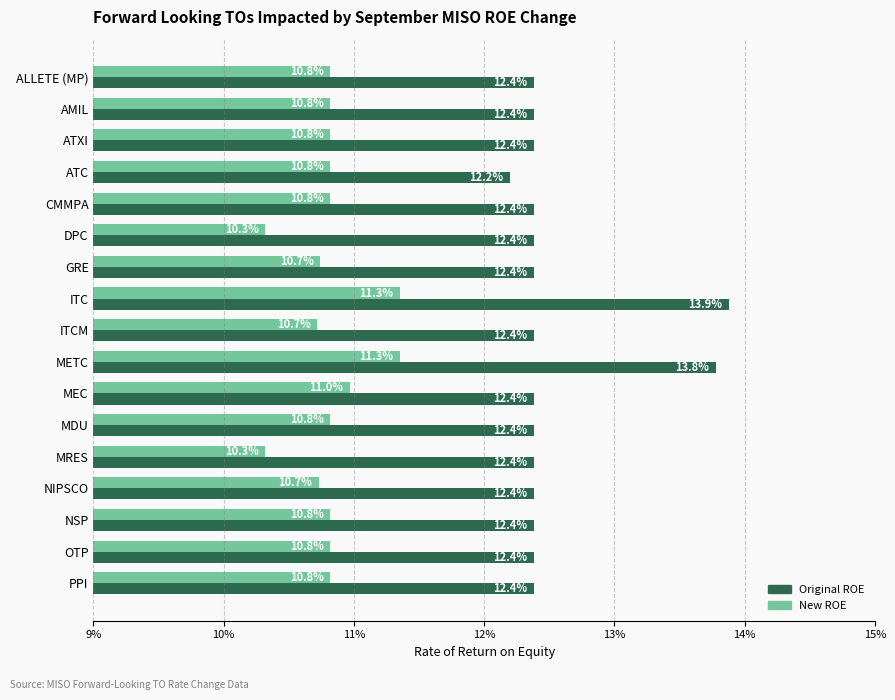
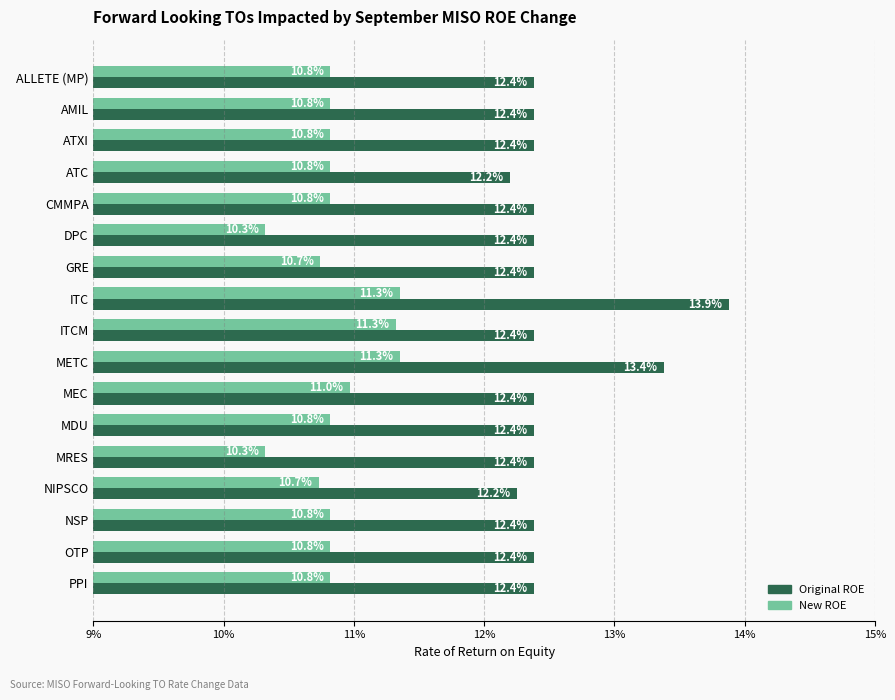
New ROE, ITCM: 10.7% -> 11.3%
Original ROE, METC: 13.8% -> 13.4%
Original ROE, NIPSCO: 12.4% -> 12.2%
